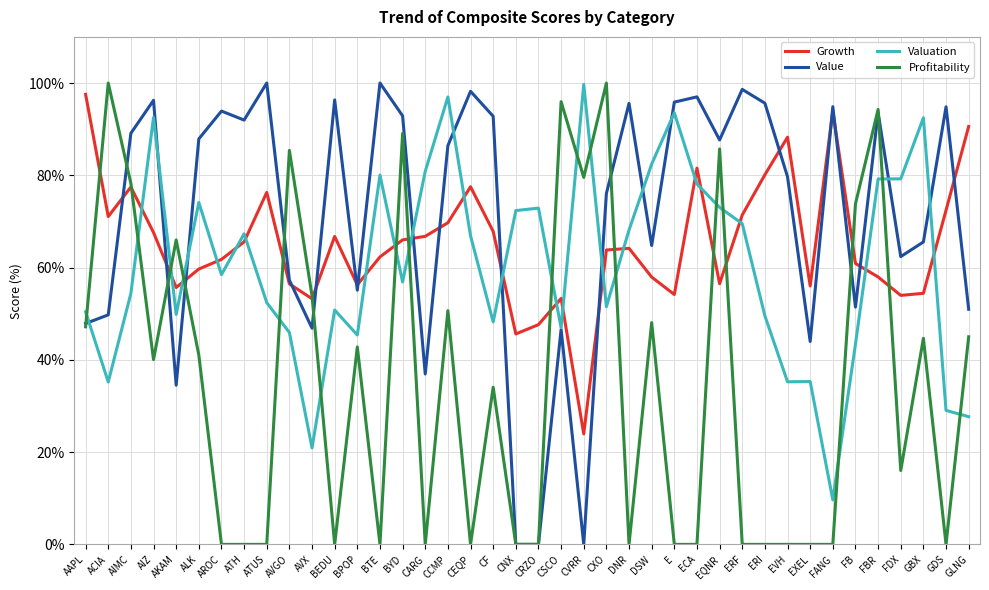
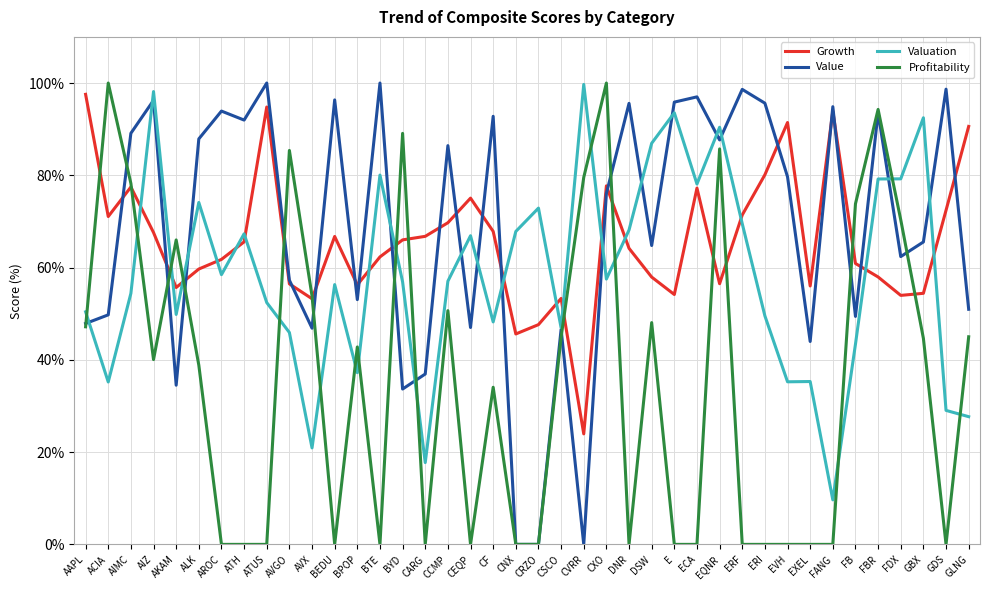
Valuation, AIZ: 93% -> 98%
Profitability, ALK: 41% -> 39%
Growth, ATUS: 76% -> 95%
Valuation, BEDU: 51% -> 56%
Value, BPOP: 55% -> 53%
Valuation, BPOP: 45% -> 37%
Value, BYD: 93% -> 34%
Valuation, CARG: 81% -> 18%
Valuation, CCMP: 97% -> 57%
Growth, CEQP: 78% -> 75%
Value, CEQP: 98% -> 47%
Valuation, CNX: 72% -> 68%
Profitability, CSCO: 96% -> 45%
Growth, CXO: 64% -> 78%
Valuation, CXO: 52% -> 58%
Valuation, DSW: 82% -> 87%
Growth, ECA: 82% -> 77%
Valuation, EQNR: 73% -> 90%
Growth, EVH: 88% -> 91%
Value, FB: 51% -> 49%
Profitability, FDX: 16% -> 70%
Value, GDS: 95% -> 99%
